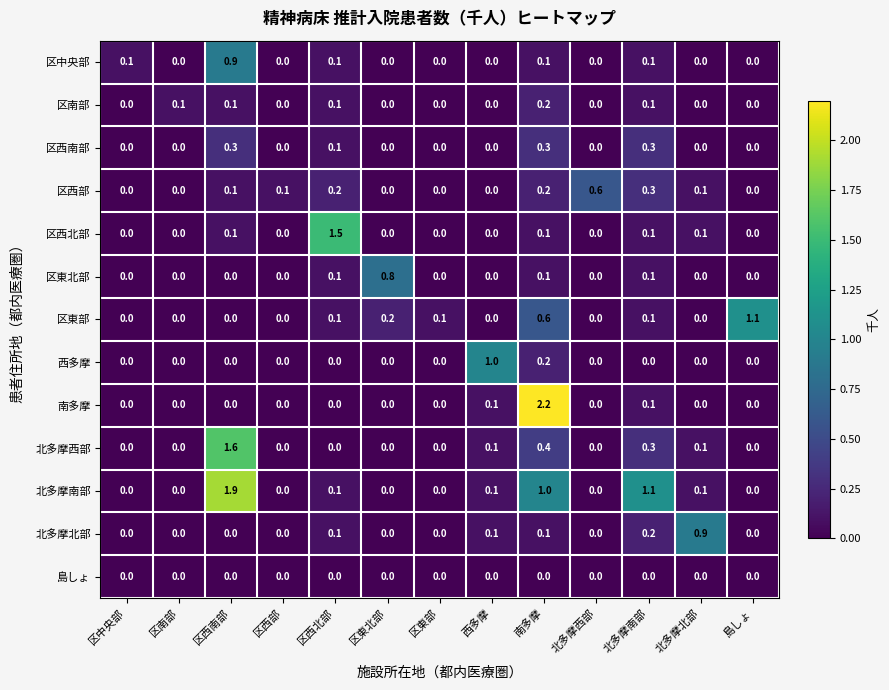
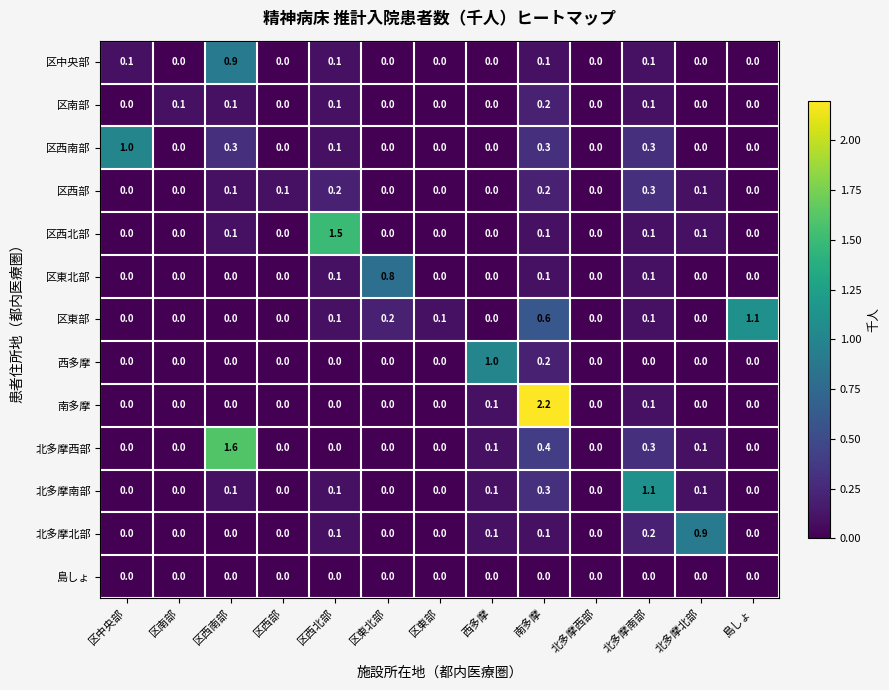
区西南部, 区中央部: 0.0 -> 1.0
区西部, 北多摩西部: 0.6 -> 0.0
北多摩南部, 区西南部: 1.9 -> 0.1
北多摩南部, 南多摩: 1.0 -> 0.3
